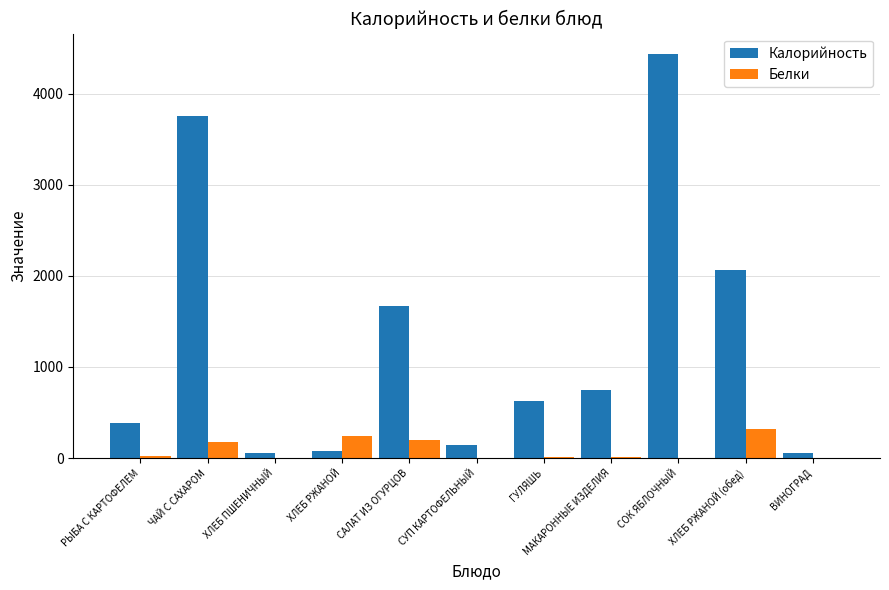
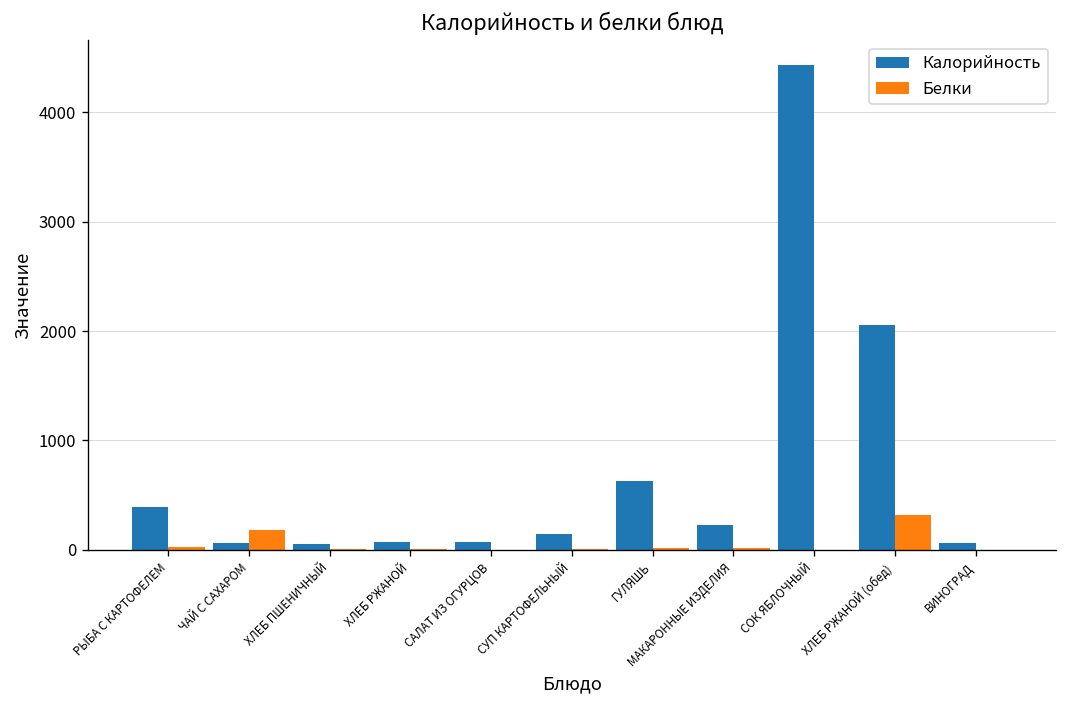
Калорийность, ЧАЙ С САХАРОМ: 3800 -> 100
Белки, ХЛЕБ РЖАНОЙ: 200 -> 0
Калорийность, САЛАТ ИЗ ОГУРЦОВ: 1700 -> 100
Белки, САЛАТ ИЗ ОГУРЦОВ: 200 -> 0
Калорийность, МАКАРОННЫЕ ИЗДЕЛИЯ: 700 -> 200
